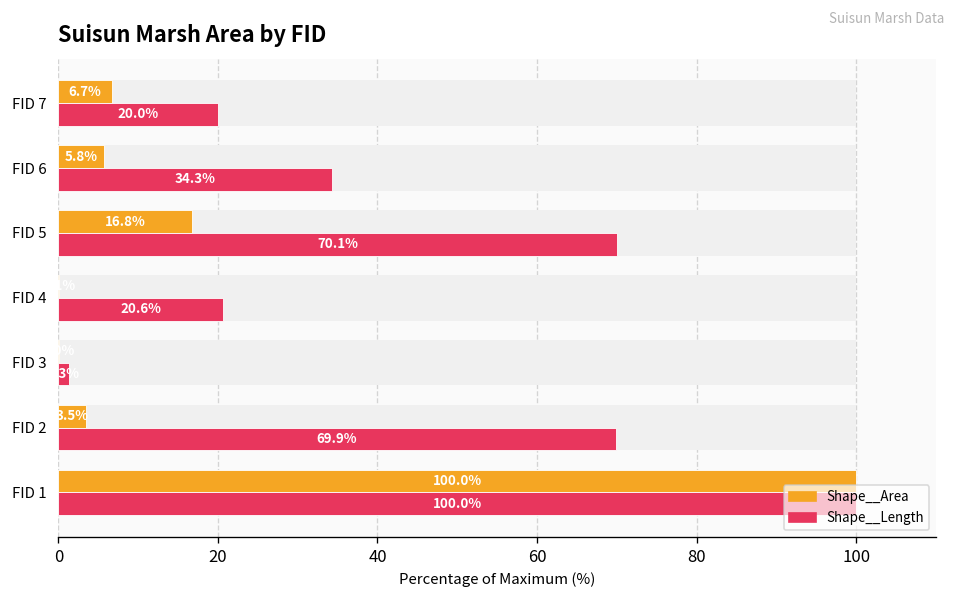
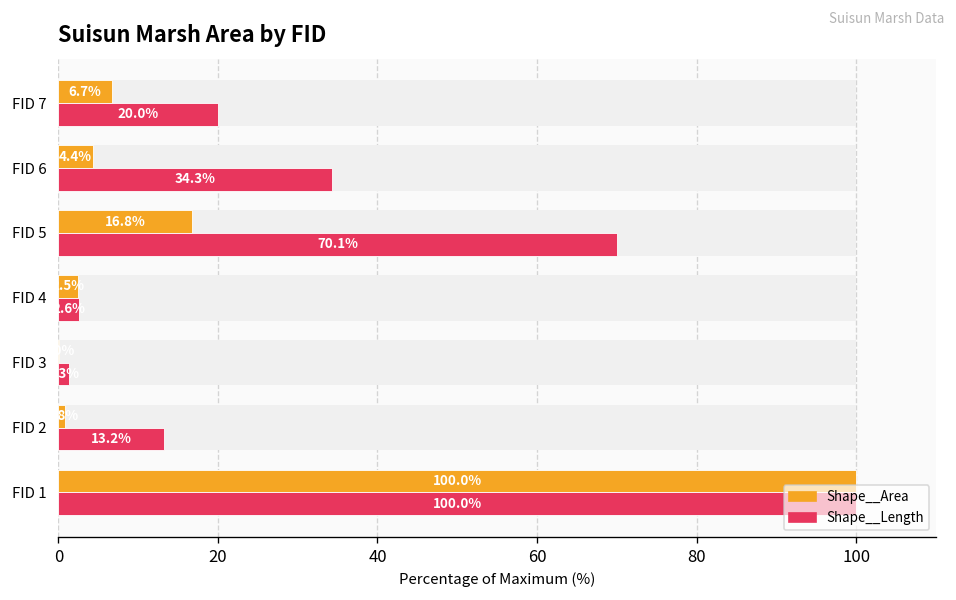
Shape__Area, FID 6: 5.8% -> 4.4%
Shape__Area, FID 4: 0 -> 2
Shape__Length, FID 4: 20.6% -> 2.6%
Shape__Area, FID 2: 3 -> 1
Shape__Length, FID 2: 69.9% -> 13.2%
